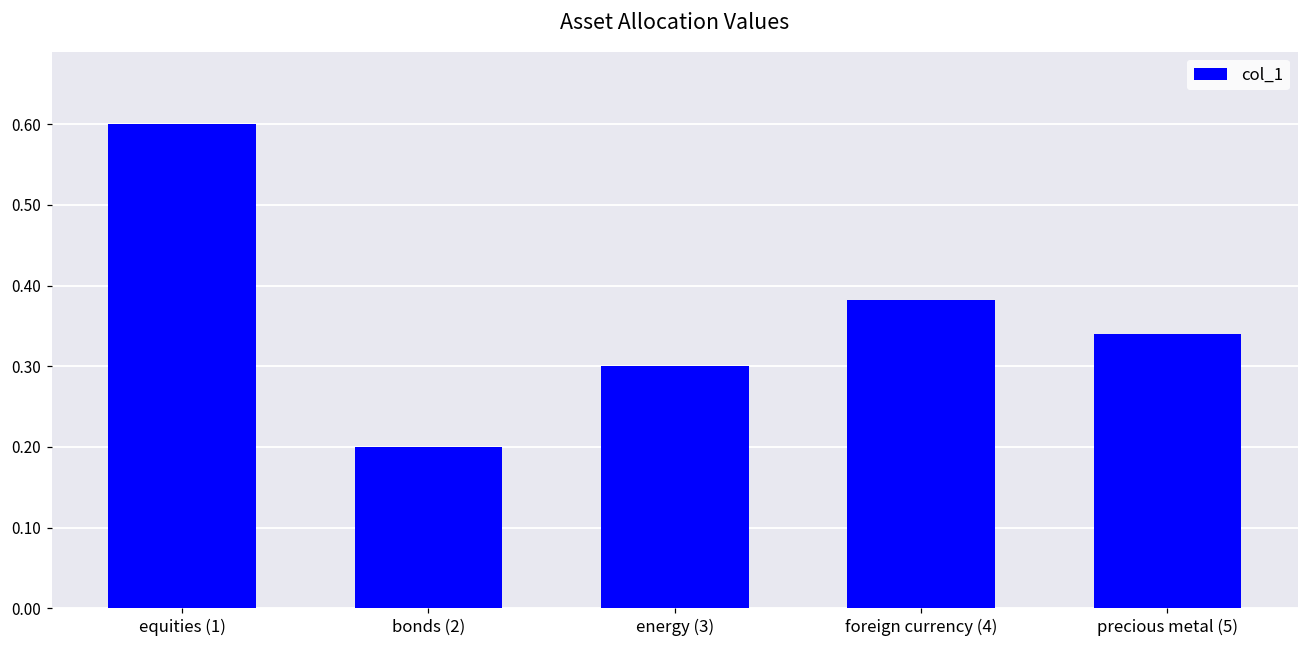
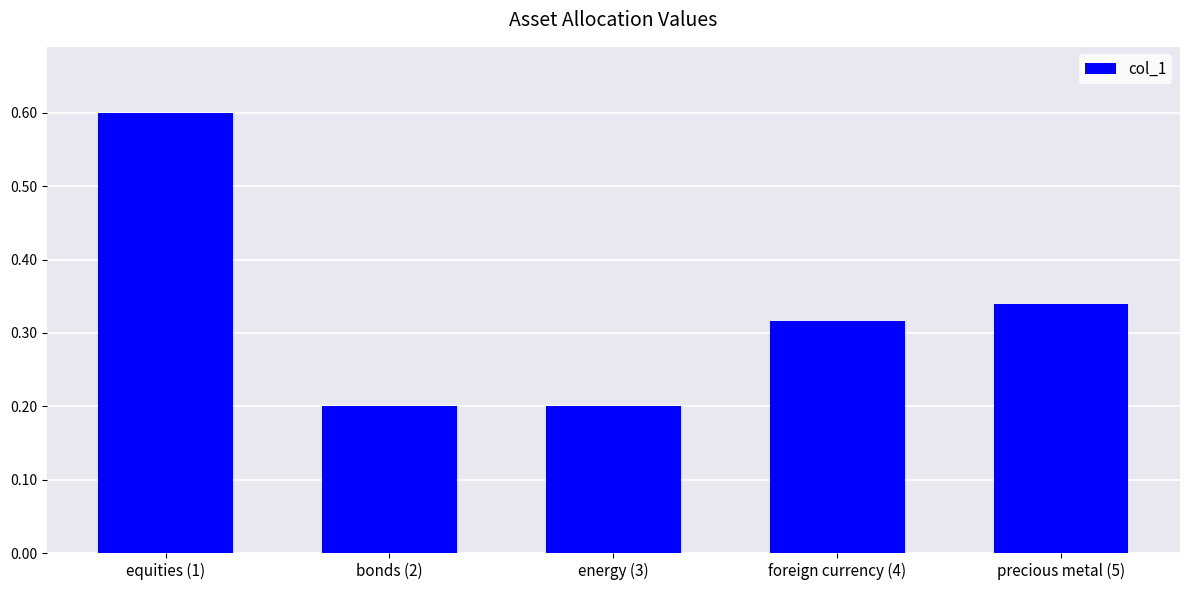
energy (3): 0.3 -> 0.2
foreign currency (4): 0.38 -> 0.32
